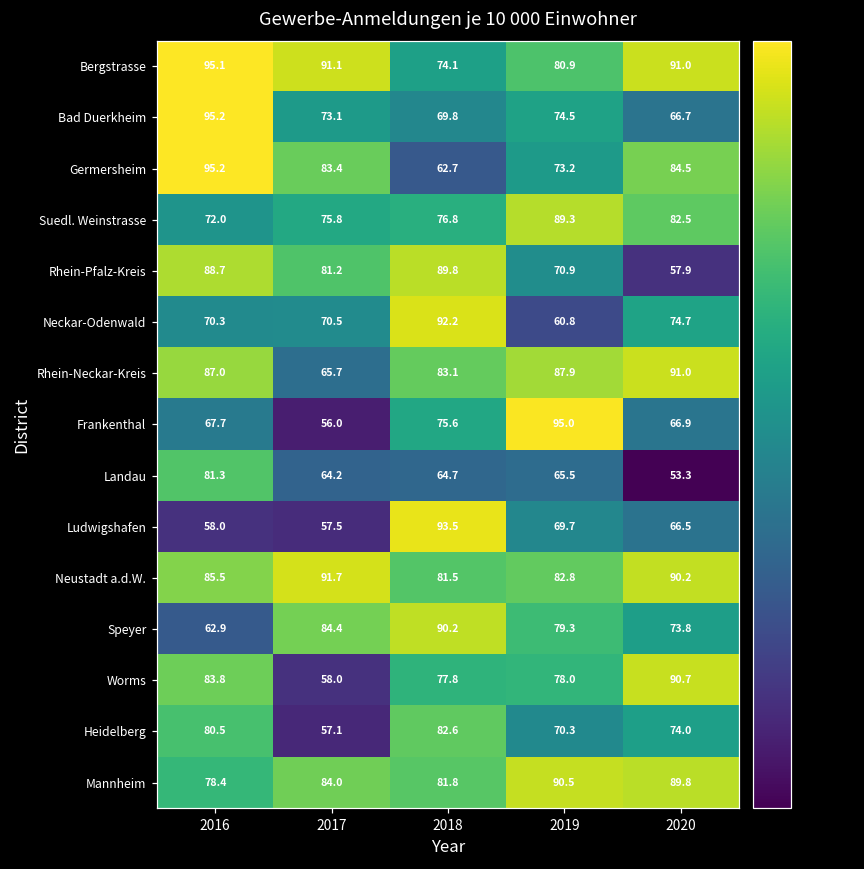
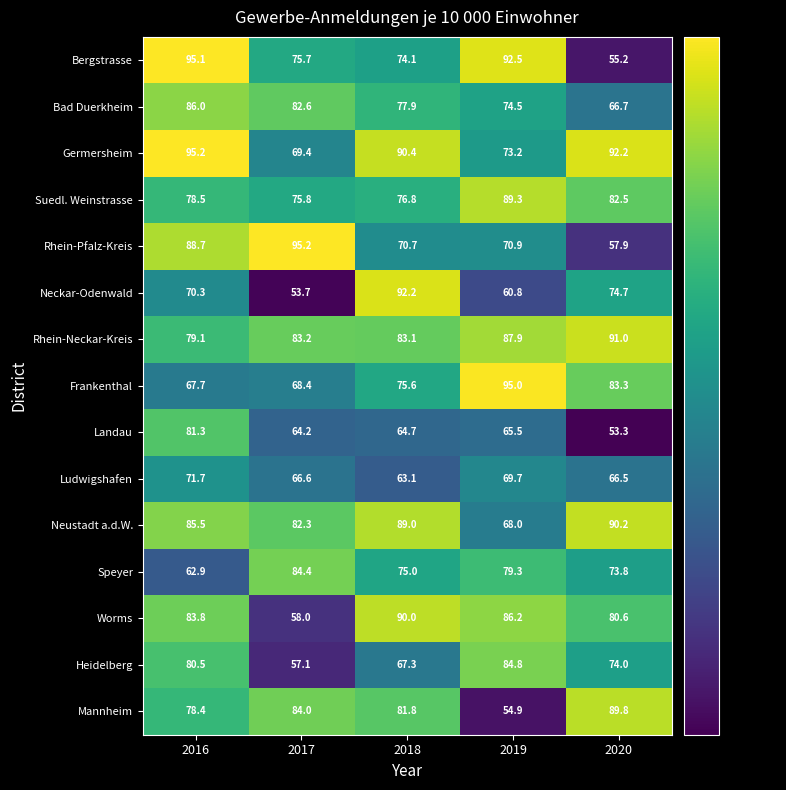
Bergstrasse, 2017: 91.1 -> 75.7
Bergstrasse, 2019: 80.9 -> 92.5
Bergstrasse, 2020: 91.0 -> 55.2
Bad Duerkheim, 2016: 95.2 -> 86.0
Bad Duerkheim, 2017: 73.1 -> 82.6
Bad Duerkheim, 2018: 69.8 -> 77.9
Germersheim, 2017: 83.4 -> 69.4
Germersheim, 2018: 62.7 -> 90.4
Germersheim, 2020: 84.5 -> 92.2
Suedl. Weinstrasse, 2016: 72.0 -> 78.5
Rhein-Pfalz-Kreis, 2017: 81.2 -> 95.2
Rhein-Pfalz-Kreis, 2018: 89.8 -> 70.7
Neckar-Odenwald, 2017: 70.5 -> 53.7
Rhein-Neckar-Kreis, 2016: 87.0 -> 79.1
Rhein-Neckar-Kreis, 2017: 65.7 -> 83.2
Frankenthal, 2017: 56.0 -> 68.4
Frankenthal, 2020: 66.9 -> 83.3
Ludwigshafen, 2016: 58.0 -> 71.7
Ludwigshafen, 2017: 57.5 -> 66.6
Ludwigshafen, 2018: 93.5 -> 63.1
Neustadt a.d.W., 2017: 91.7 -> 82.3
Neustadt a.d.W., 2018: 81.5 -> 89.0
Neustadt a.d.W., 2019: 82.8 -> 68.0
Speyer, 2018: 90.2 -> 75.0
Worms, 2018: 77.8 -> 90.0
Worms, 2019: 78.0 -> 86.2
Worms, 2020: 90.7 -> 80.6
Heidelberg, 2018: 82.6 -> 67.3
Heidelberg, 2019: 70.3 -> 84.8
Mannheim, 2019: 90.5 -> 54.9
